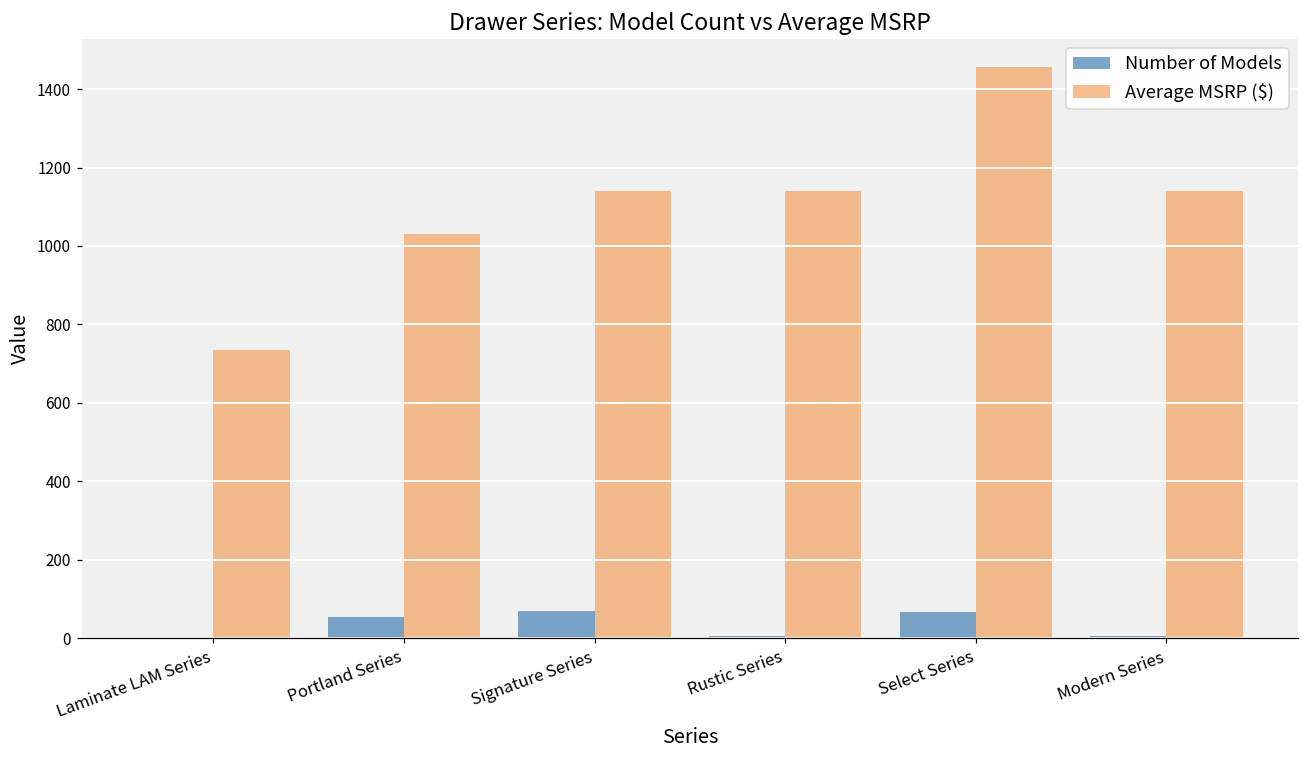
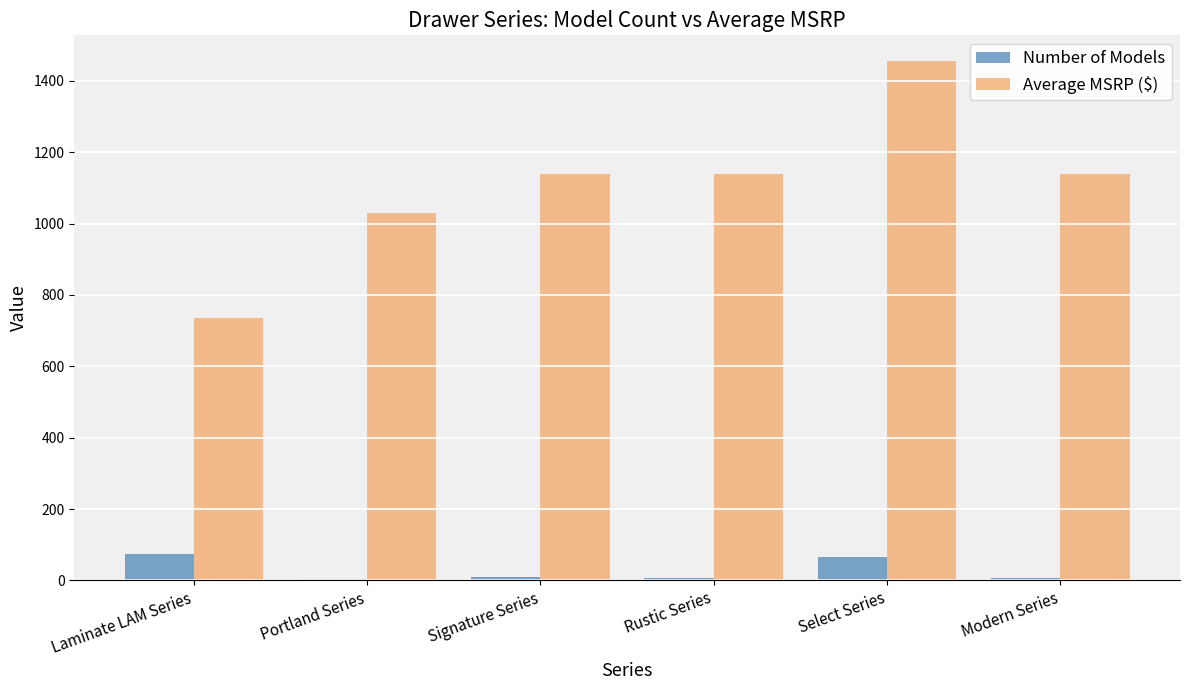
Number of Models, Laminate LAM Series: 0 -> 70
Number of Models, Portland Series: 60 -> 10
Number of Models, Signature Series: 70 -> 10
